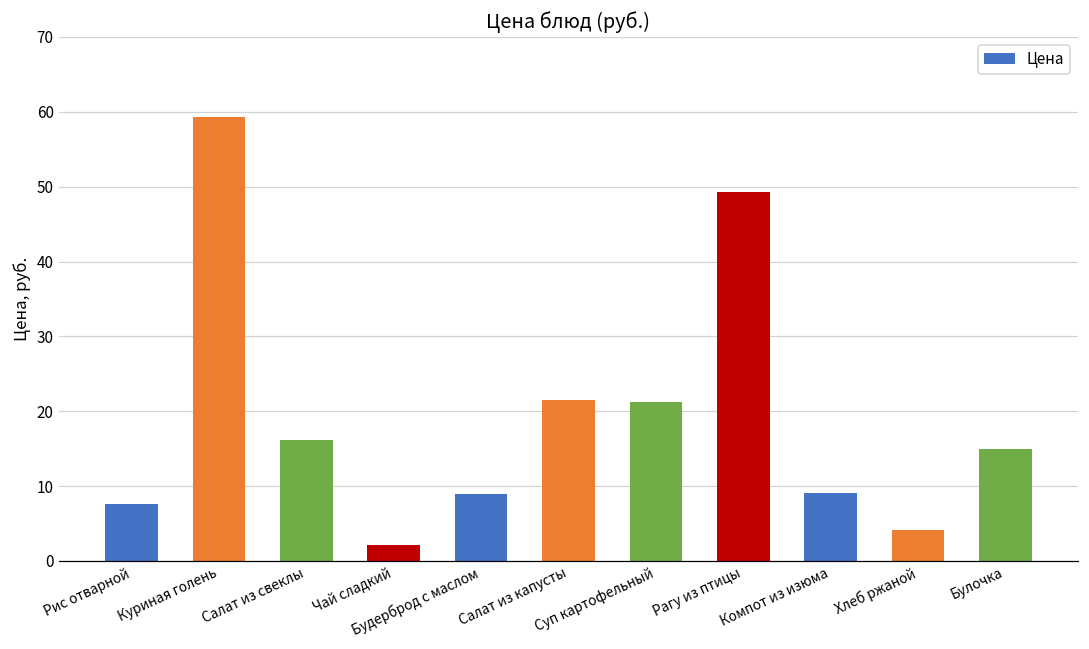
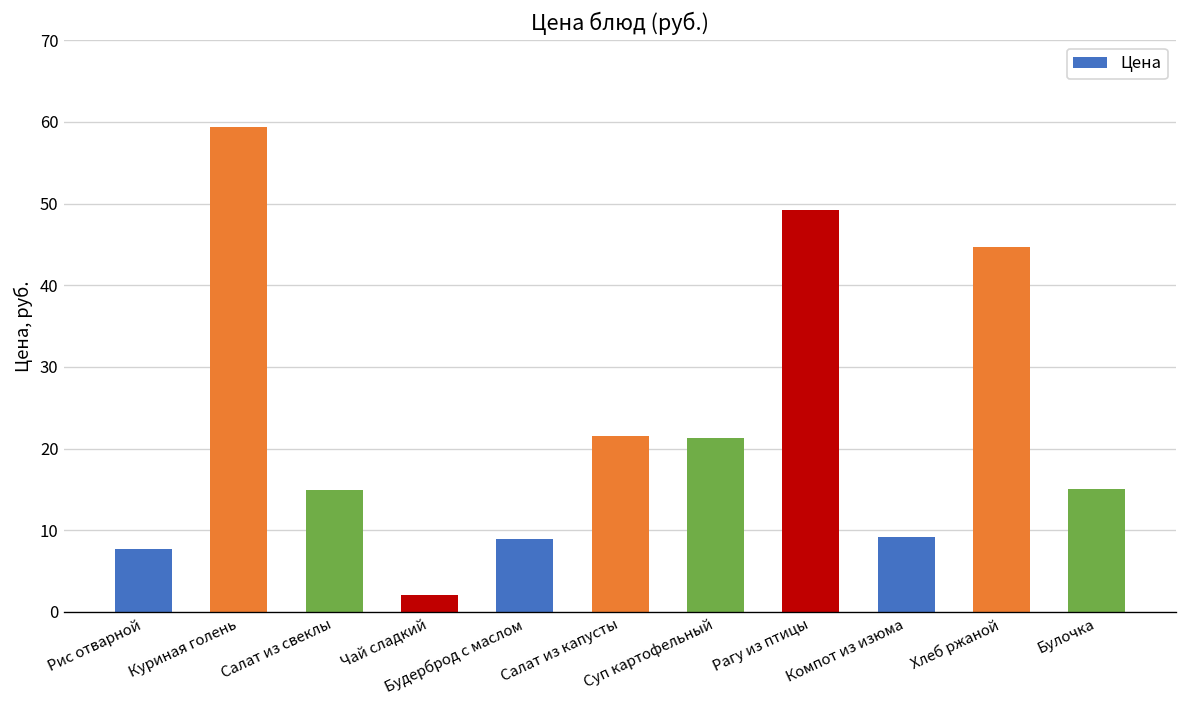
Салат из свеклы: 16 -> 15
Хлеб ржаной: 4 -> 45
